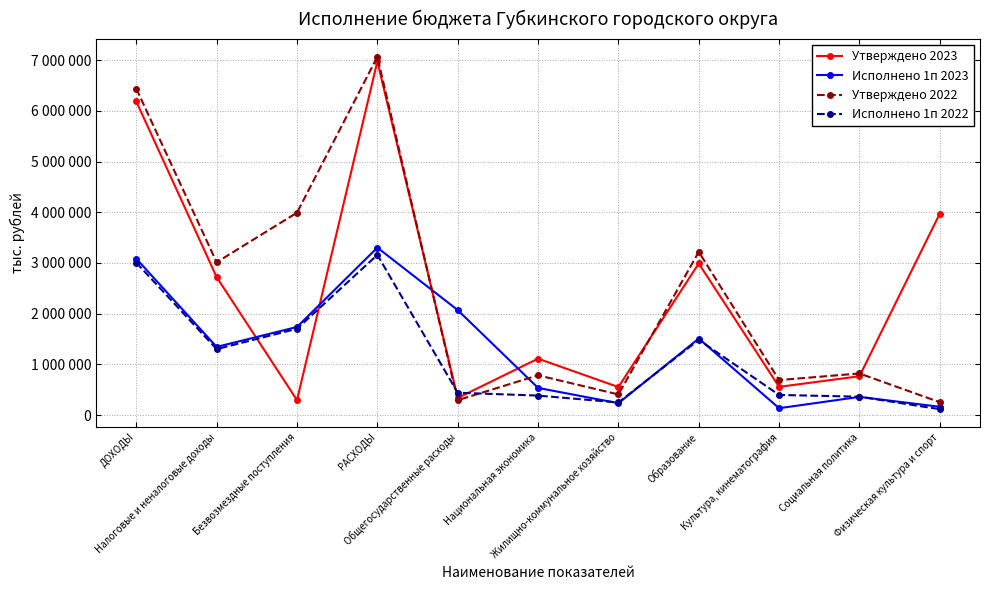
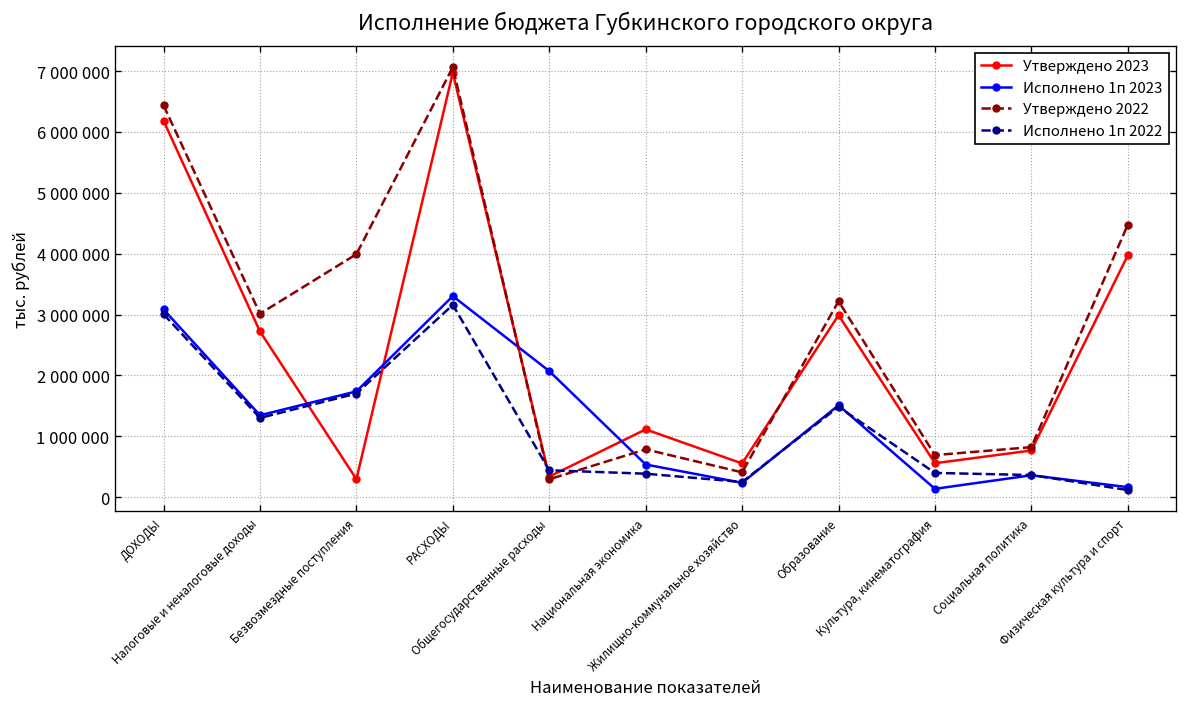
Утверждено 2022, Физическая культура и спорт: 300000 -> 4500000
